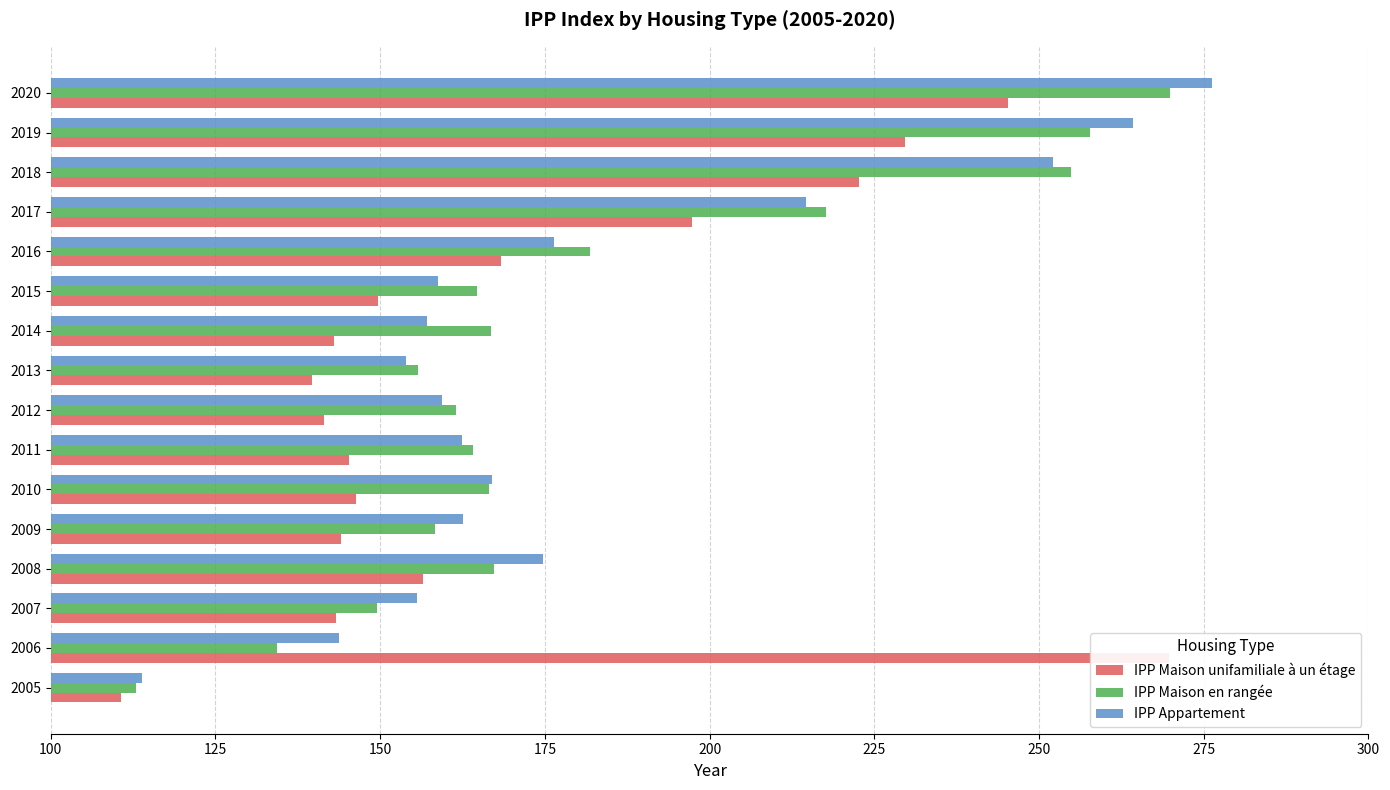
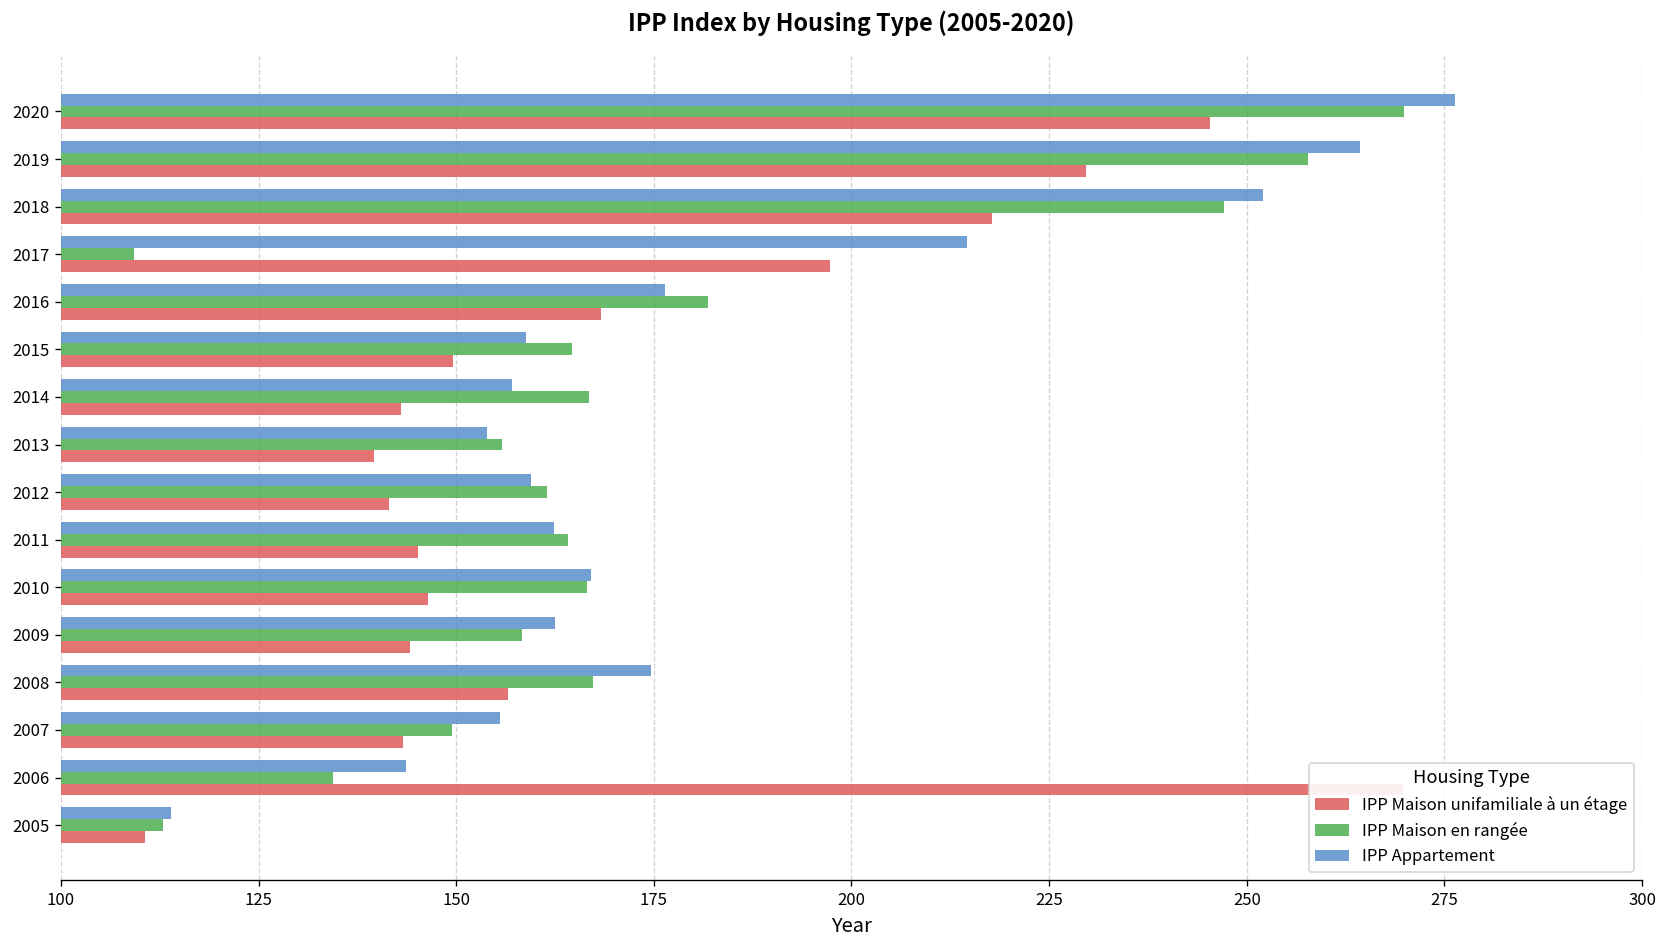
IPP Maison en rangée, 2018: 255 -> 247
IPP Maison unifamiliale à un étage, 2018: 223 -> 218
IPP Maison en rangée, 2017: 218 -> 109
